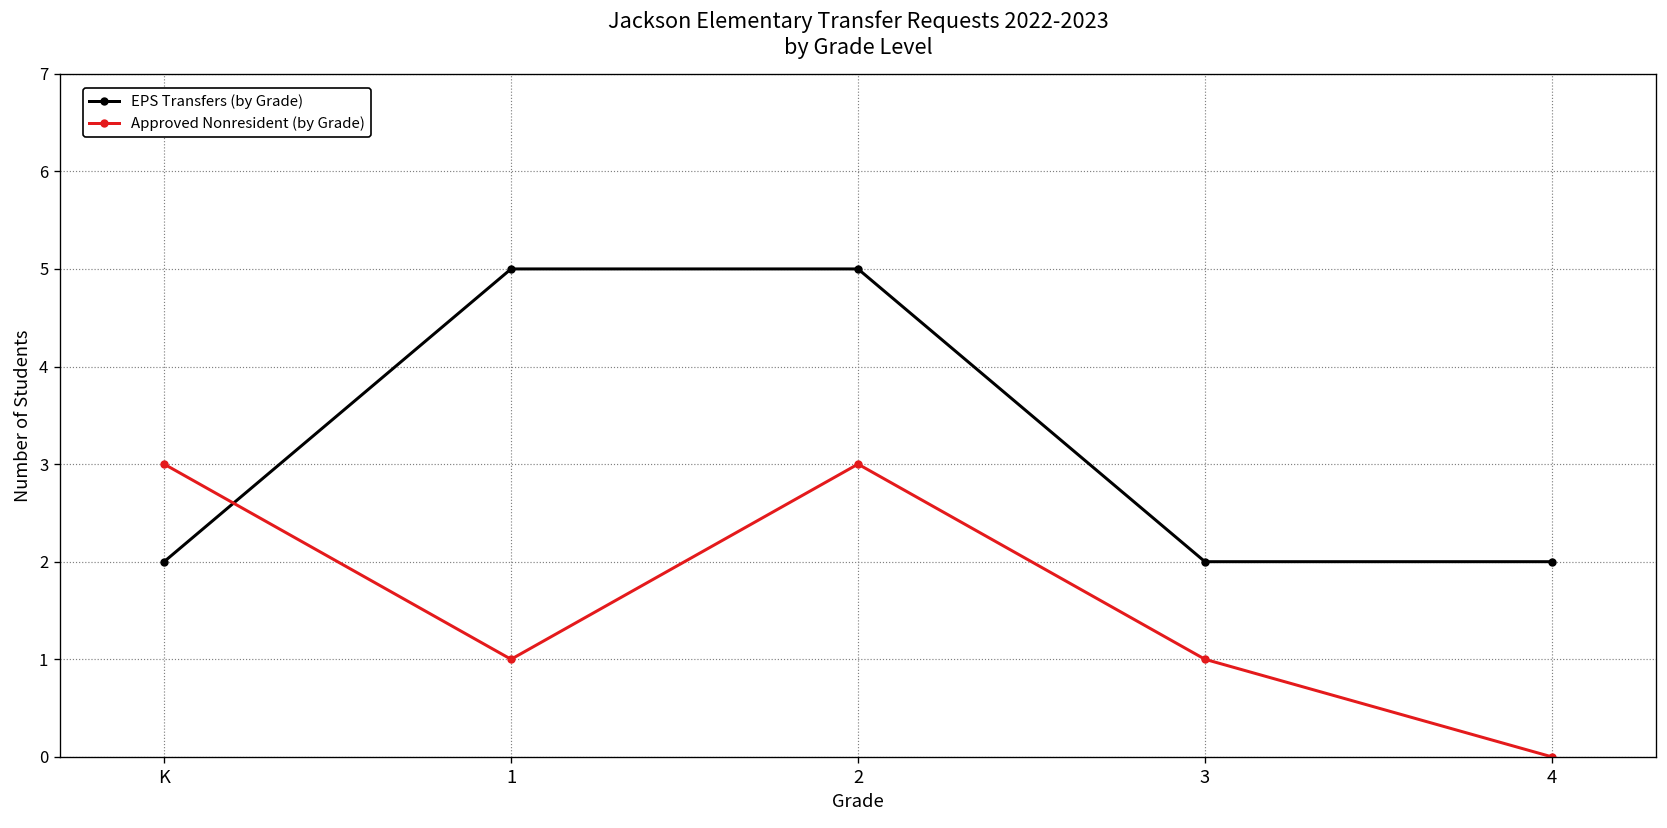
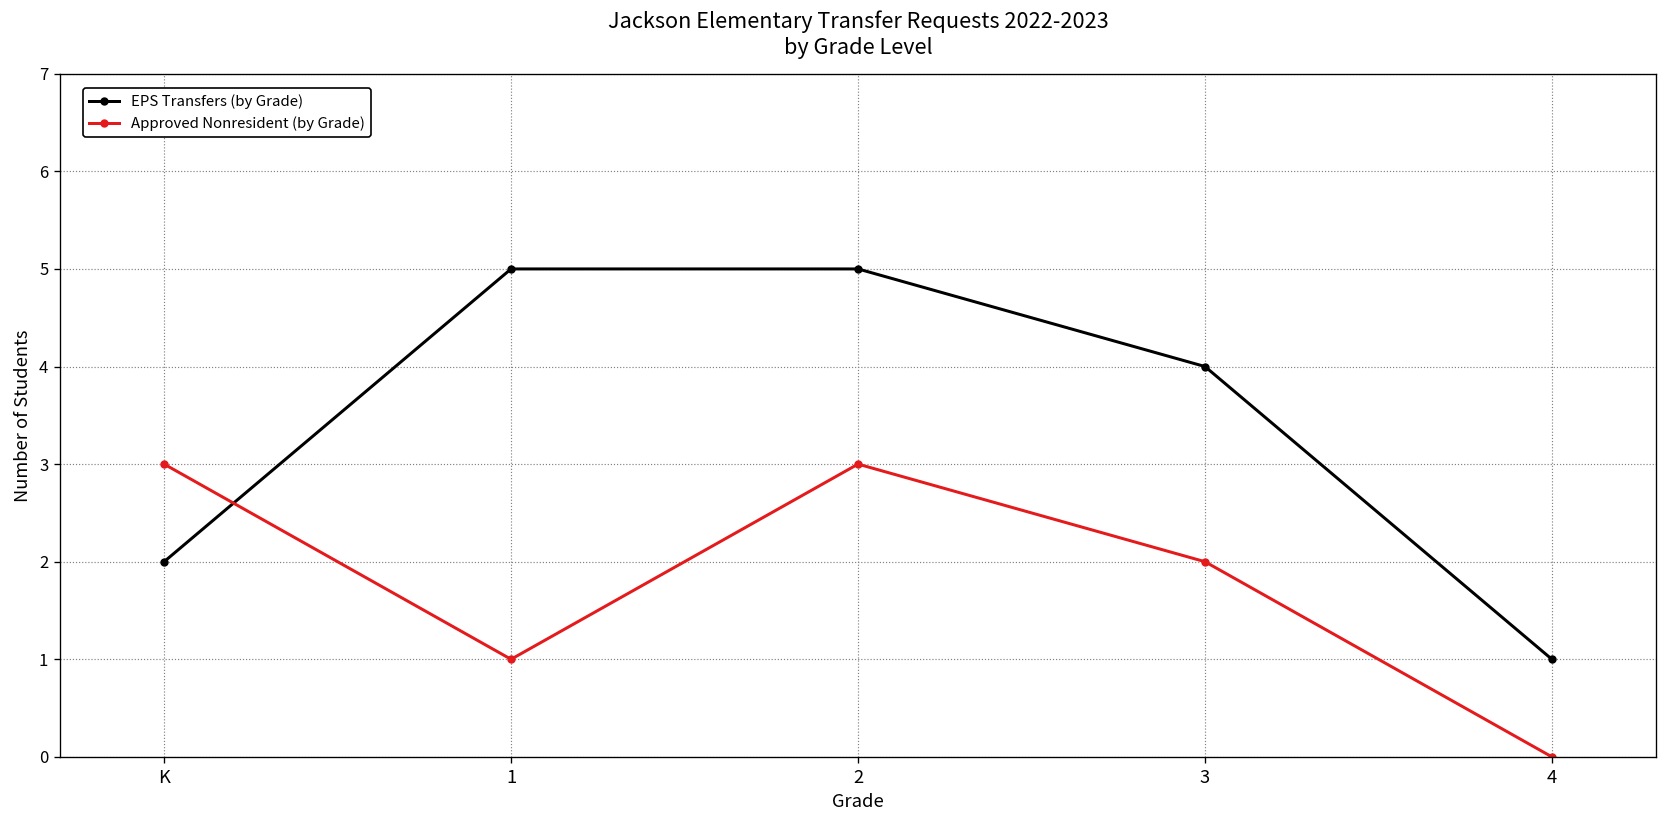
EPS Transfers (by Grade), 3: 2 -> 4
Approved Nonresident (by Grade), 3: 1 -> 2
EPS Transfers (by Grade), 4: 2 -> 1
